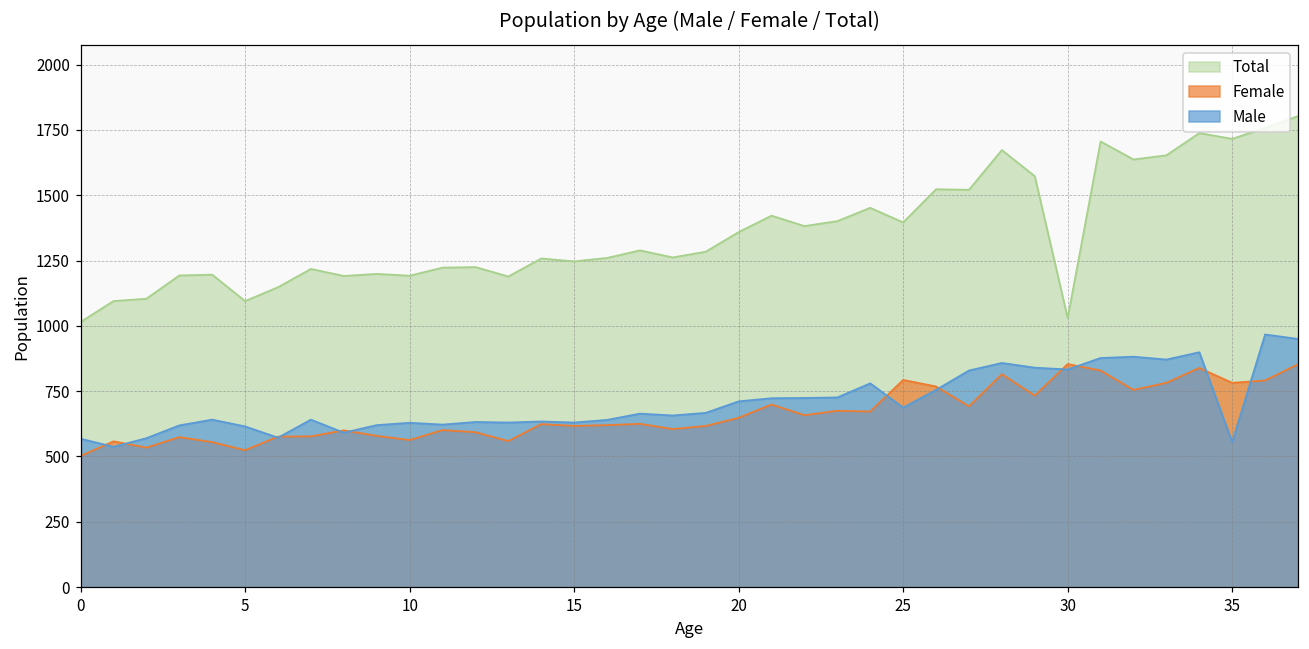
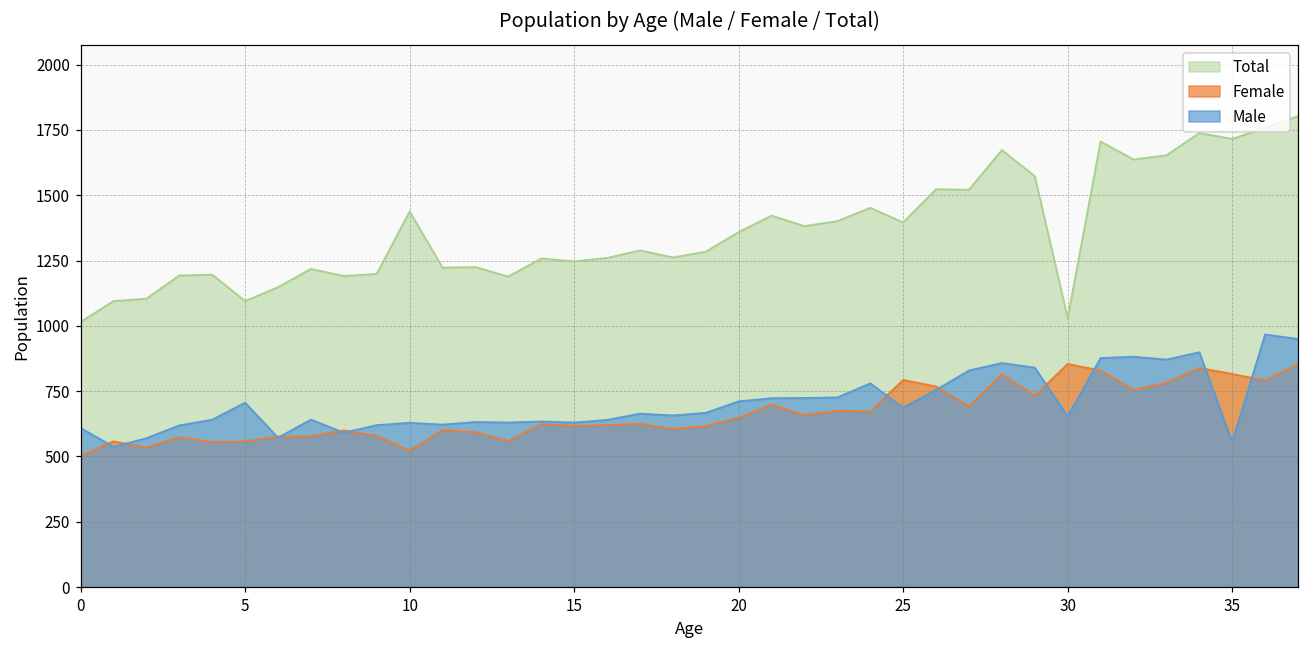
Male, 0: 570 -> 610
Female, 5: 520 -> 560
Male, 5: 620 -> 710
Total, 10: 1190 -> 1440
Female, 10: 560 -> 520
Male, 30: 830 -> 650
Female, 35: 780 -> 820
